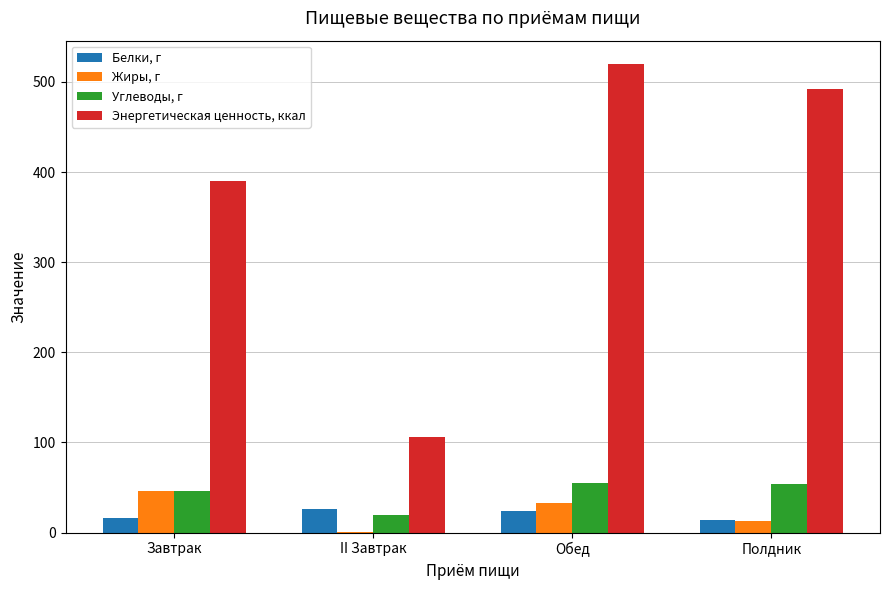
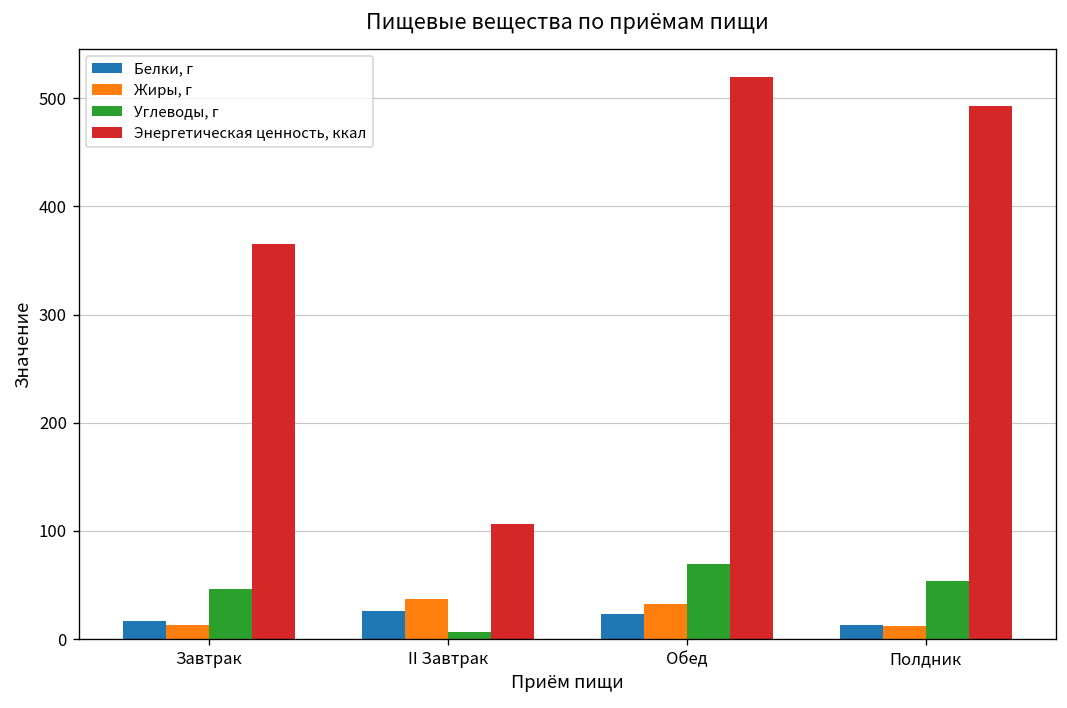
Жиры, г, Завтрак: 50 -> 10
Энергетическая ценность, ккал, Завтрак: 390 -> 360
Жиры, г, II Завтрак: 0 -> 40
Углеводы, г, II Завтрак: 20 -> 10
Углеводы, г, Обед: 60 -> 70
